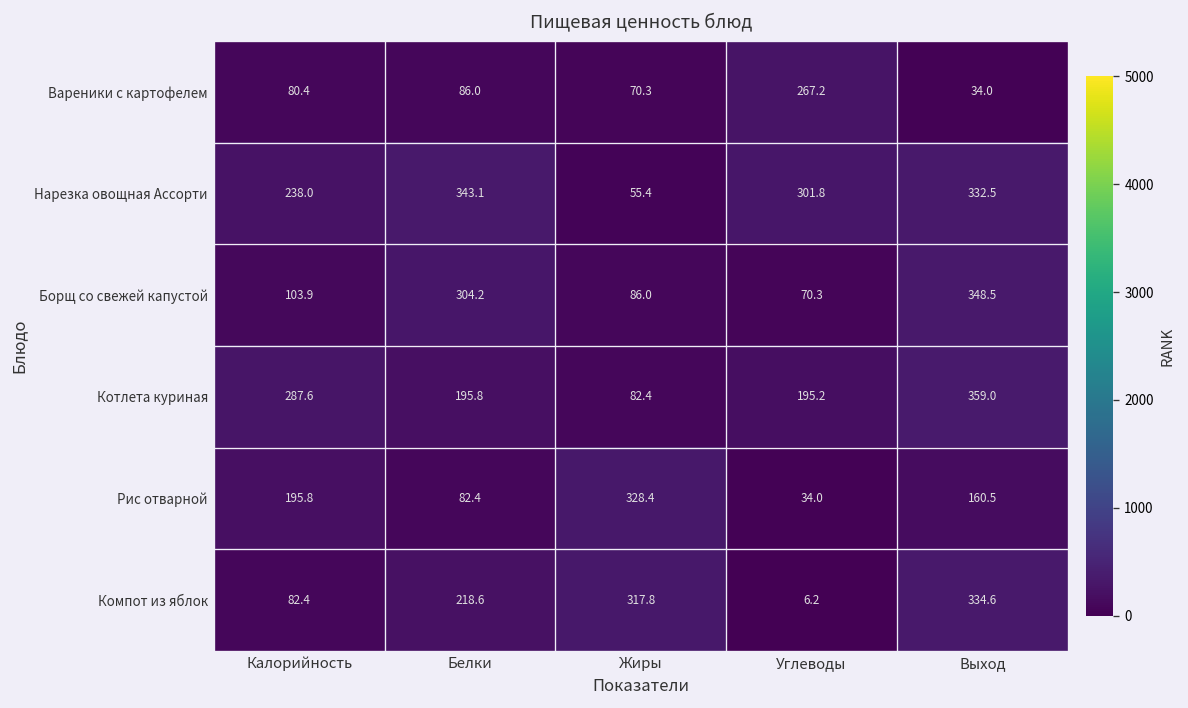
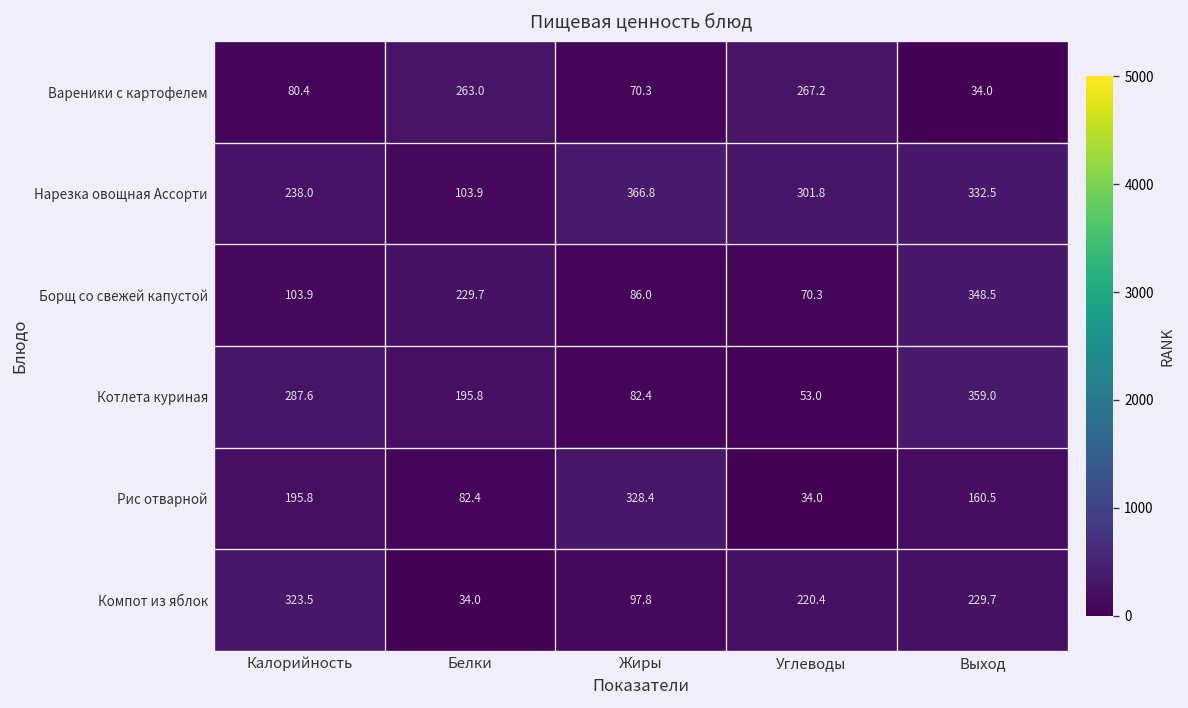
Вареники с картофелем, Белки: 86.0 -> 263.0
Нарезка овощная Ассорти, Белки: 343.1 -> 103.9
Нарезка овощная Ассорти, Жиры: 55.4 -> 366.8
Борщ со свежей капустой, Белки: 304.2 -> 229.7
Котлета куриная, Углеводы: 195.2 -> 53.0
Компот из яблок, Калорийность: 82.4 -> 323.5
Компот из яблок, Белки: 218.6 -> 34.0
Компот из яблок, Жиры: 317.8 -> 97.8
Компот из яблок, Углеводы: 6.2 -> 220.4
Компот из яблок, Выход: 334.6 -> 229.7
